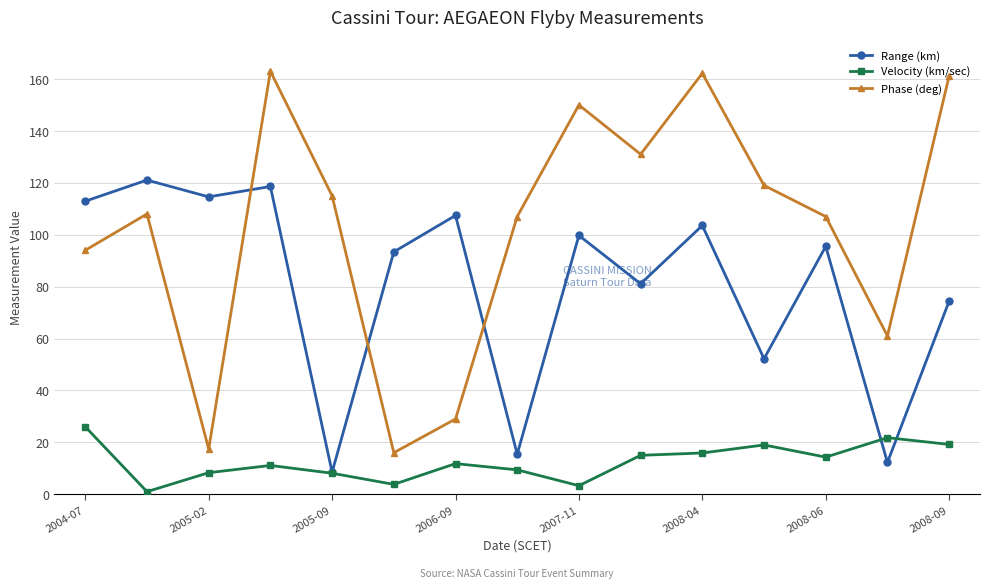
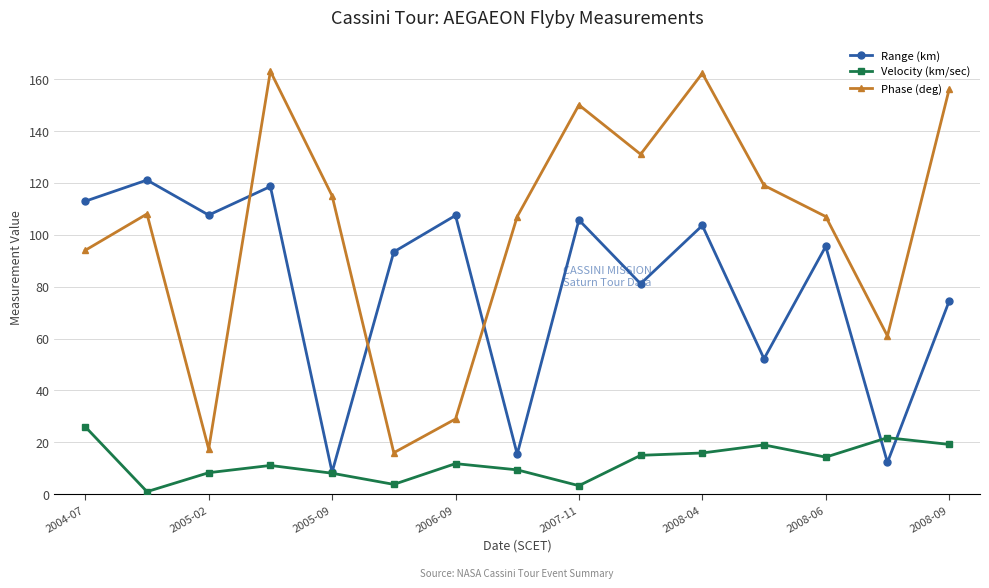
Range (km), 2005-02: 115 -> 108
Range (km), 2007-11: 100 -> 106
Phase (deg), 2008-09: 161 -> 156
